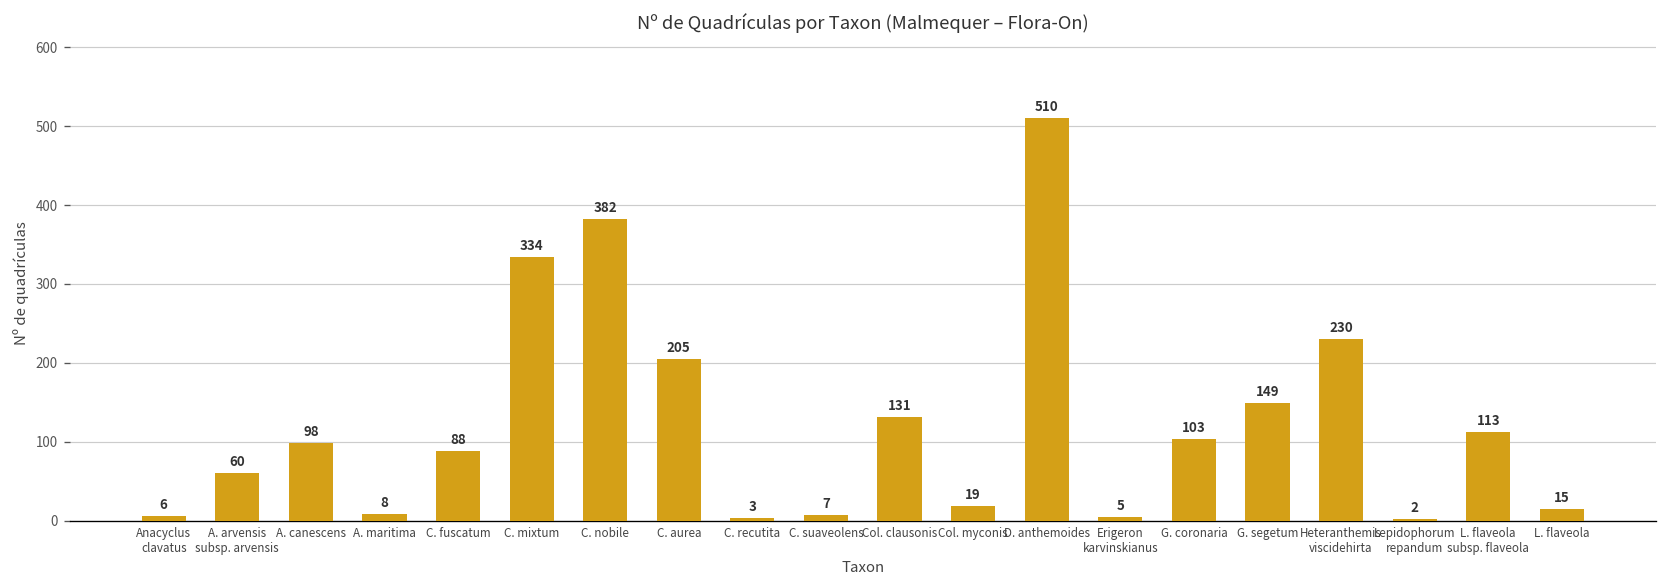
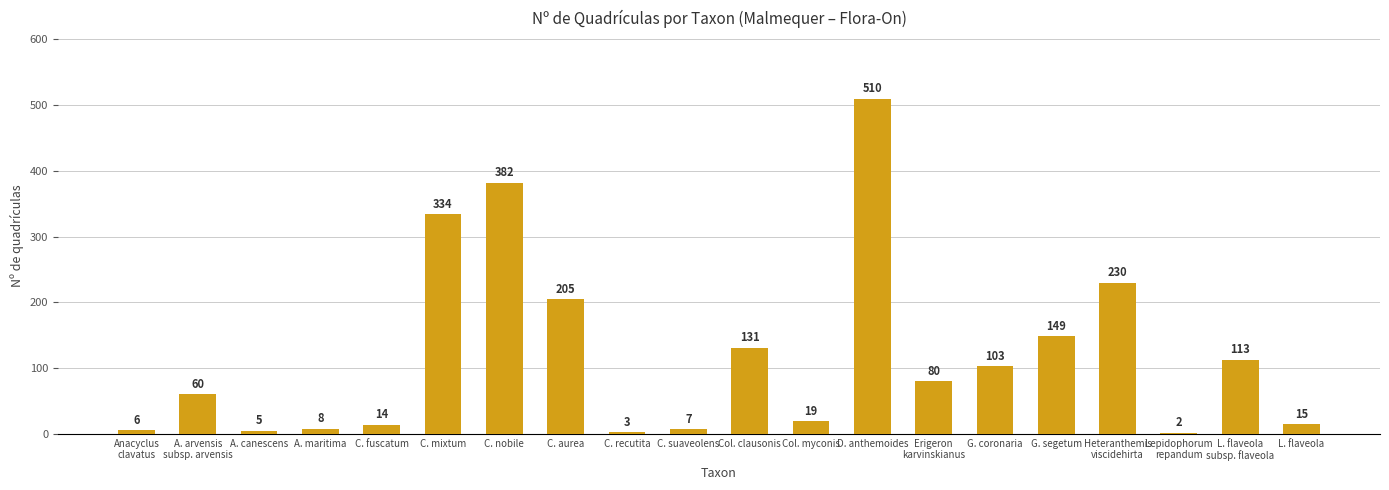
A. canescens: 98 -> 5
C. fuscatum: 88 -> 14
Erigeron karvinskianus: 5 -> 80
